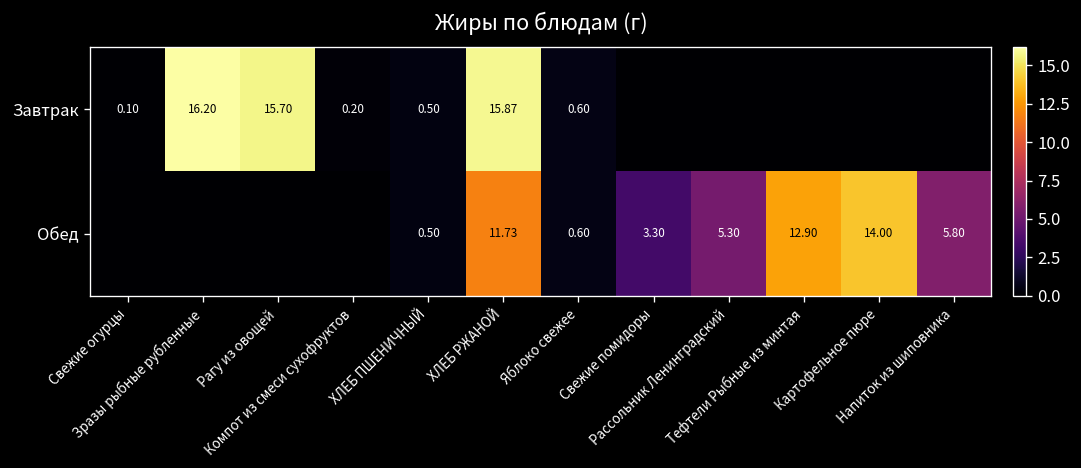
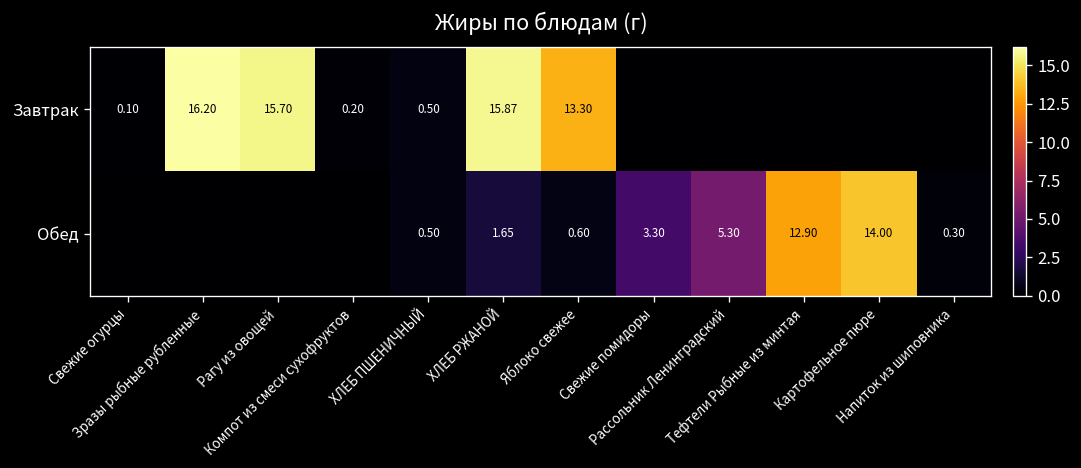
Завтрак, Яблоко свежее: 0.60 -> 13.30
Обед, ХЛЕБ РЖАНОЙ: 11.73 -> 1.65
Обед, Напиток из шиповника: 5.80 -> 0.30
